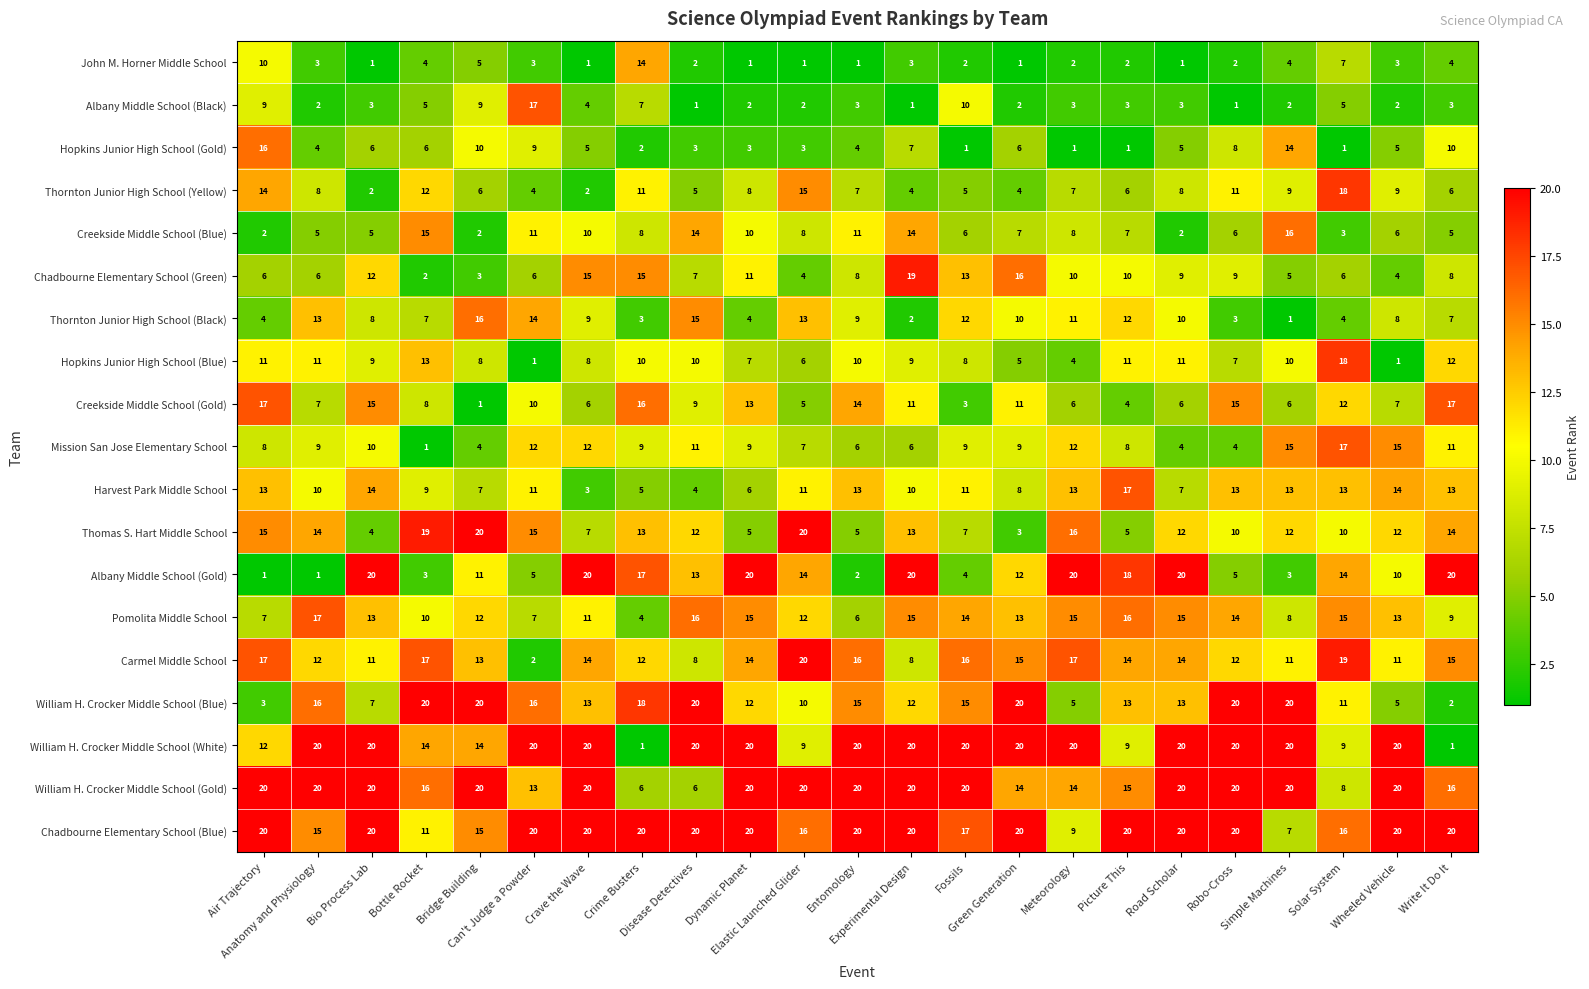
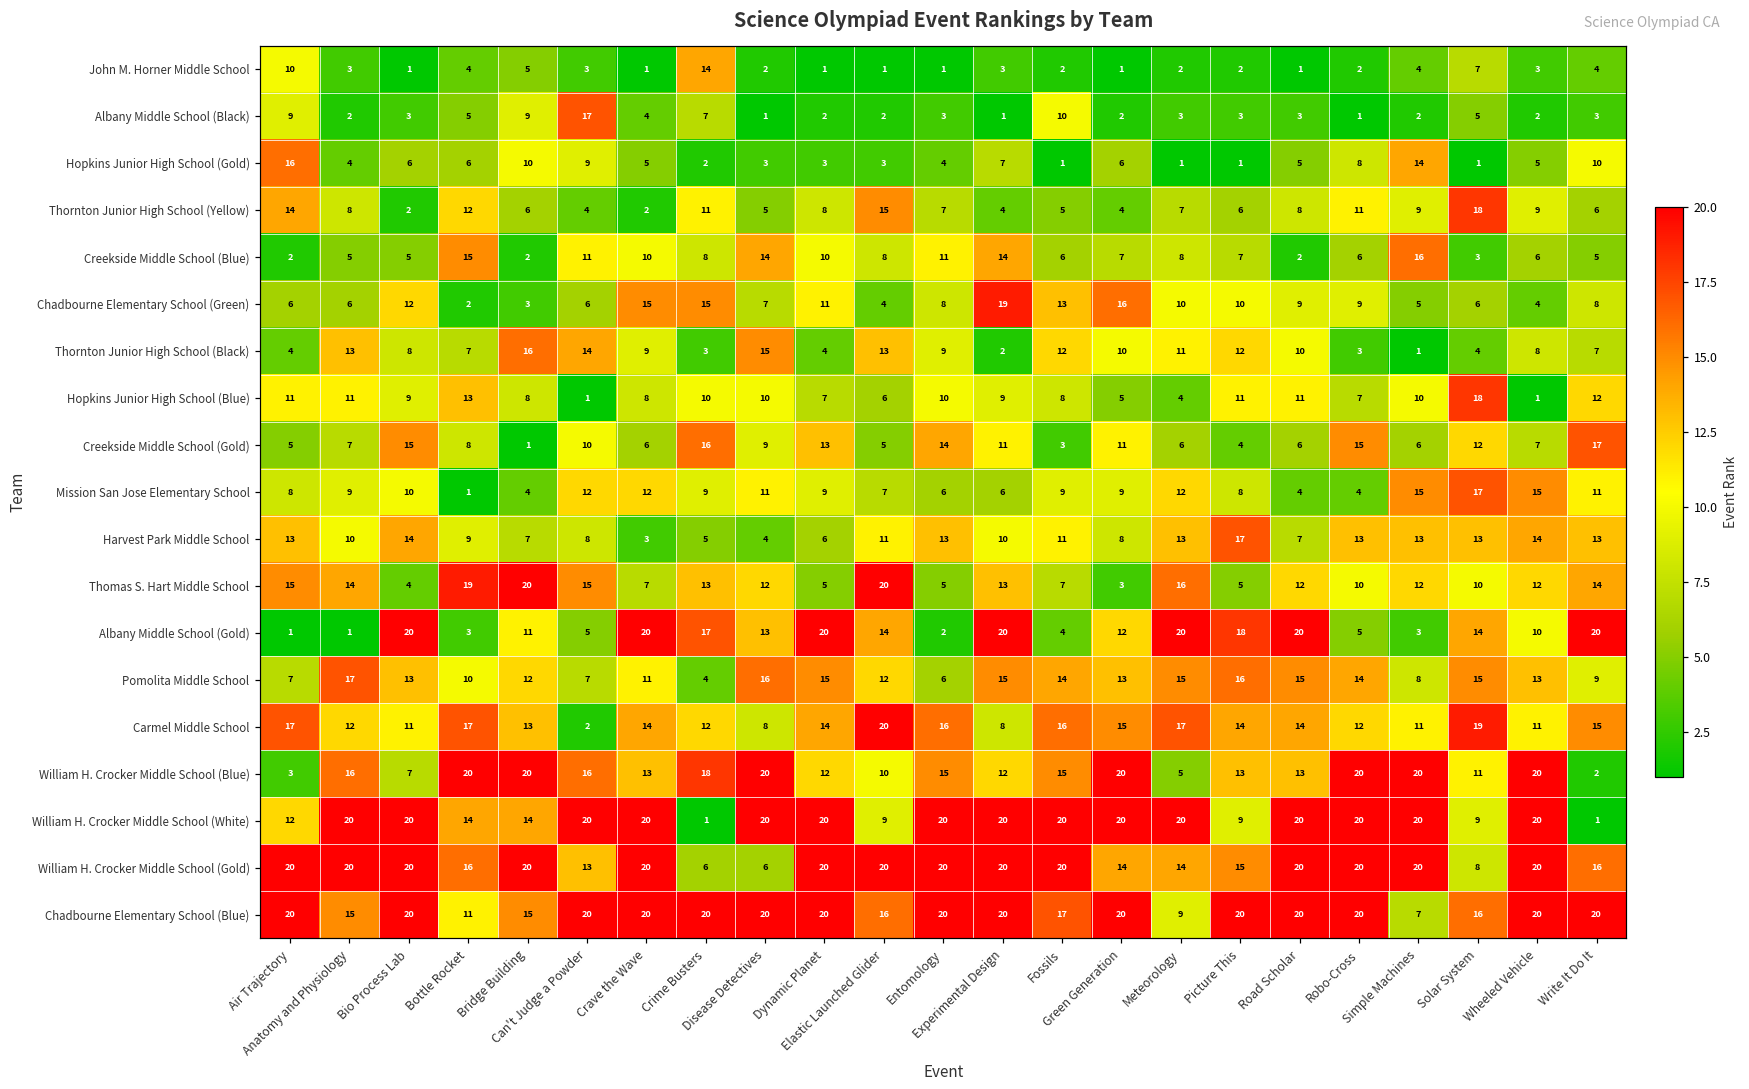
Creekside Middle School (Gold), Air Trajectory: 17 -> 5
Harvest Park Middle School, Can't Judge a Powder: 11 -> 8
William H. Crocker Middle School (Blue), Wheeled Vehicle: 5 -> 20
